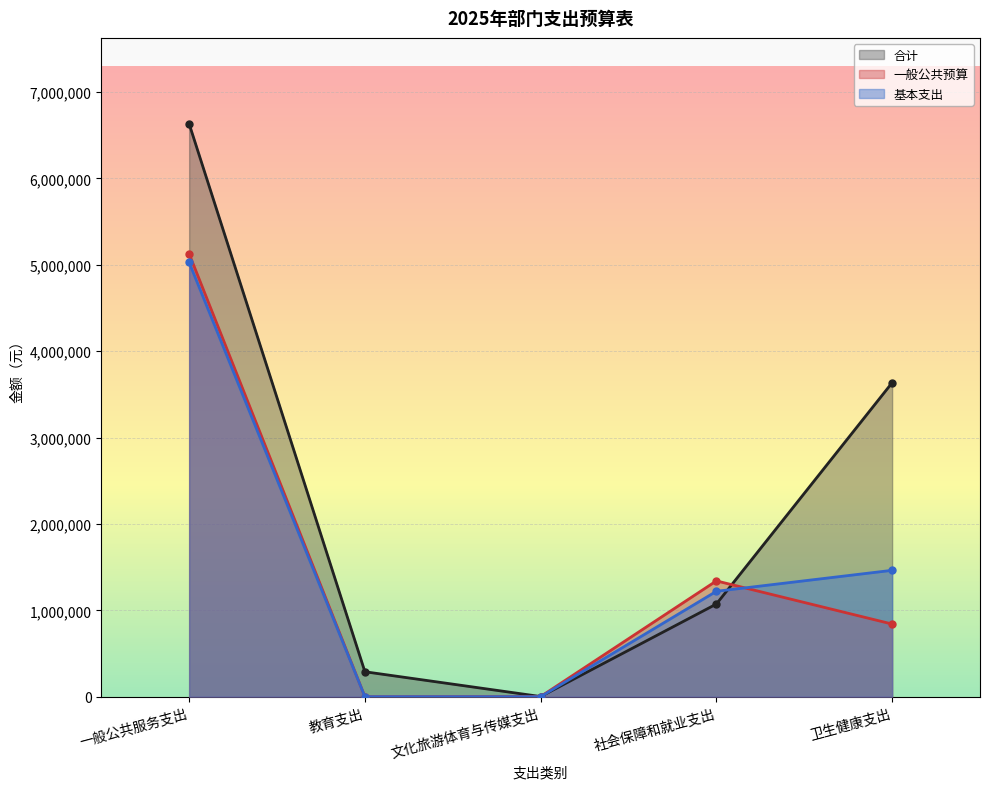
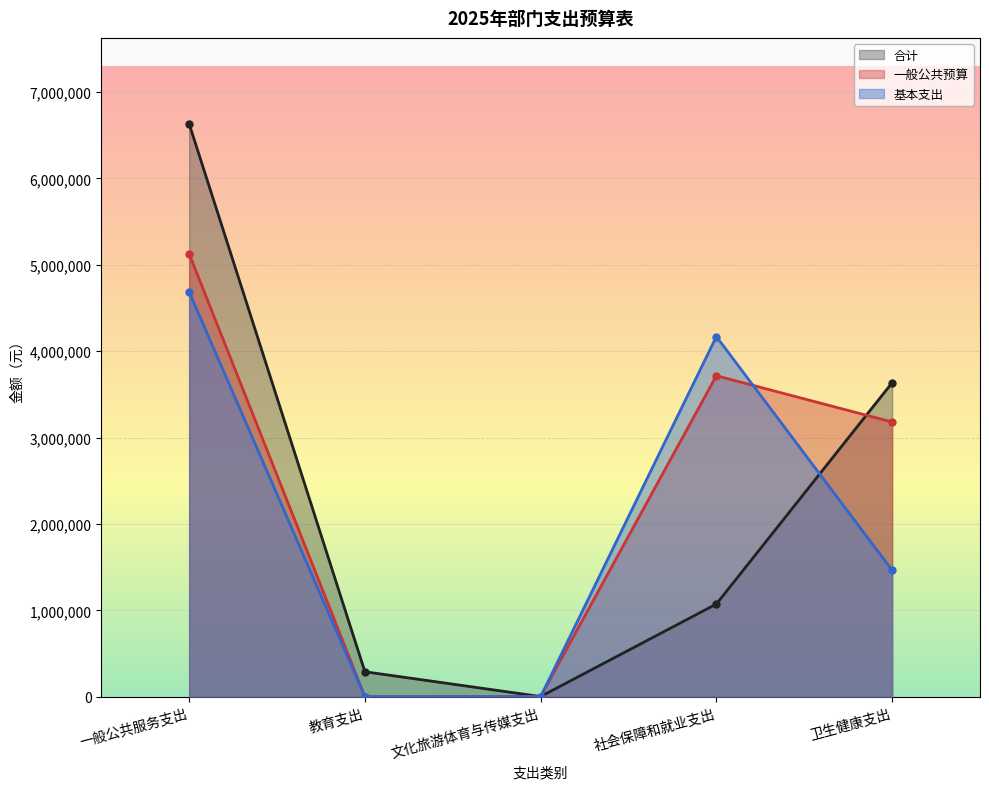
基本支出, 一般公共服务支出: 5,000,000 -> 4,700,000
一般公共预算, 社会保障和就业支出: 1,300,000 -> 3,700,000
基本支出, 社会保障和就业支出: 1,200,000 -> 4,200,000
一般公共预算, 卫生健康支出: 800,000 -> 3,200,000
